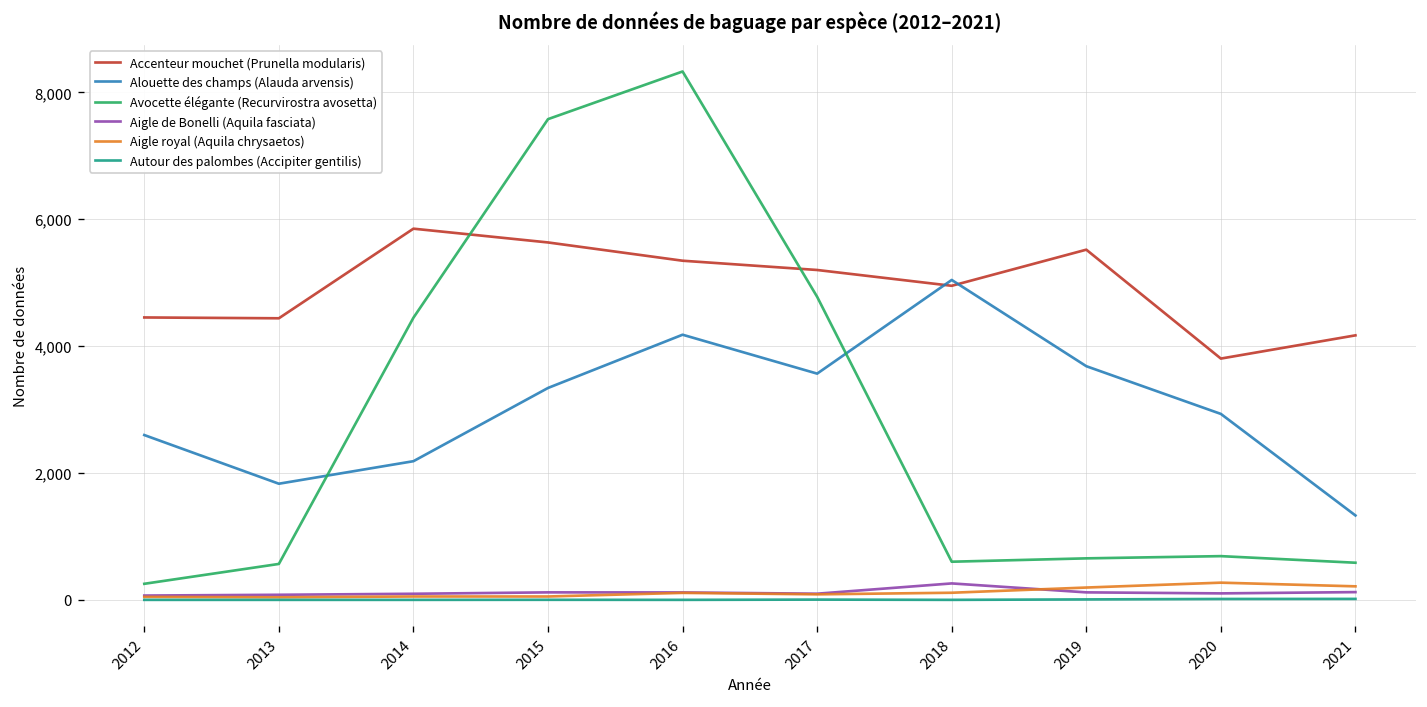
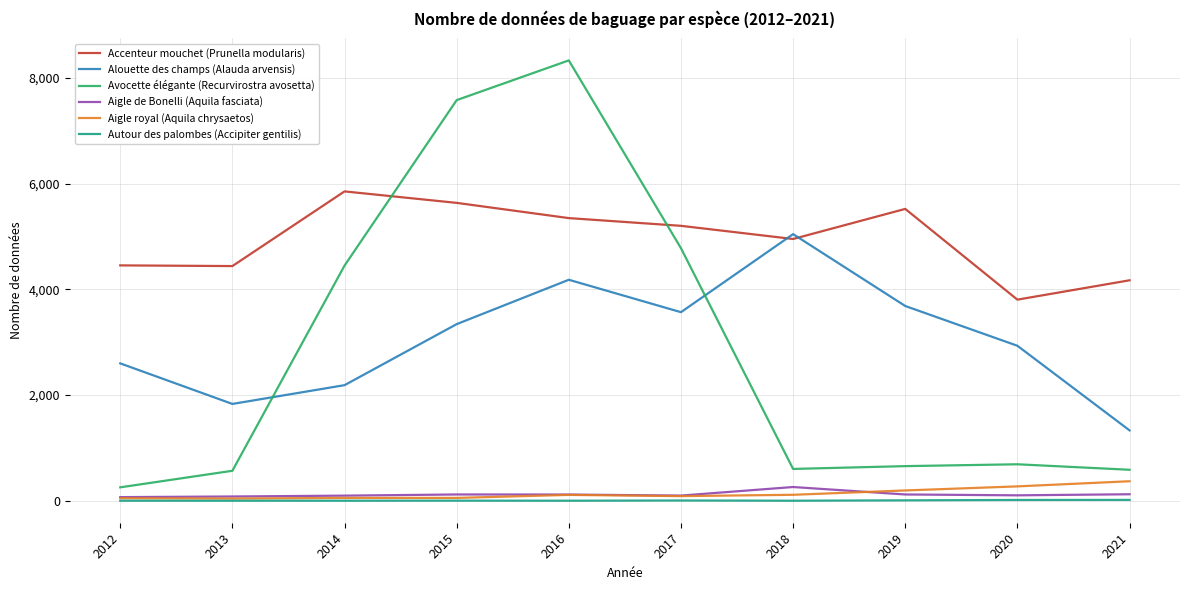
Aigle royal (Aquila chrysaetos), 2021: 200 -> 400
